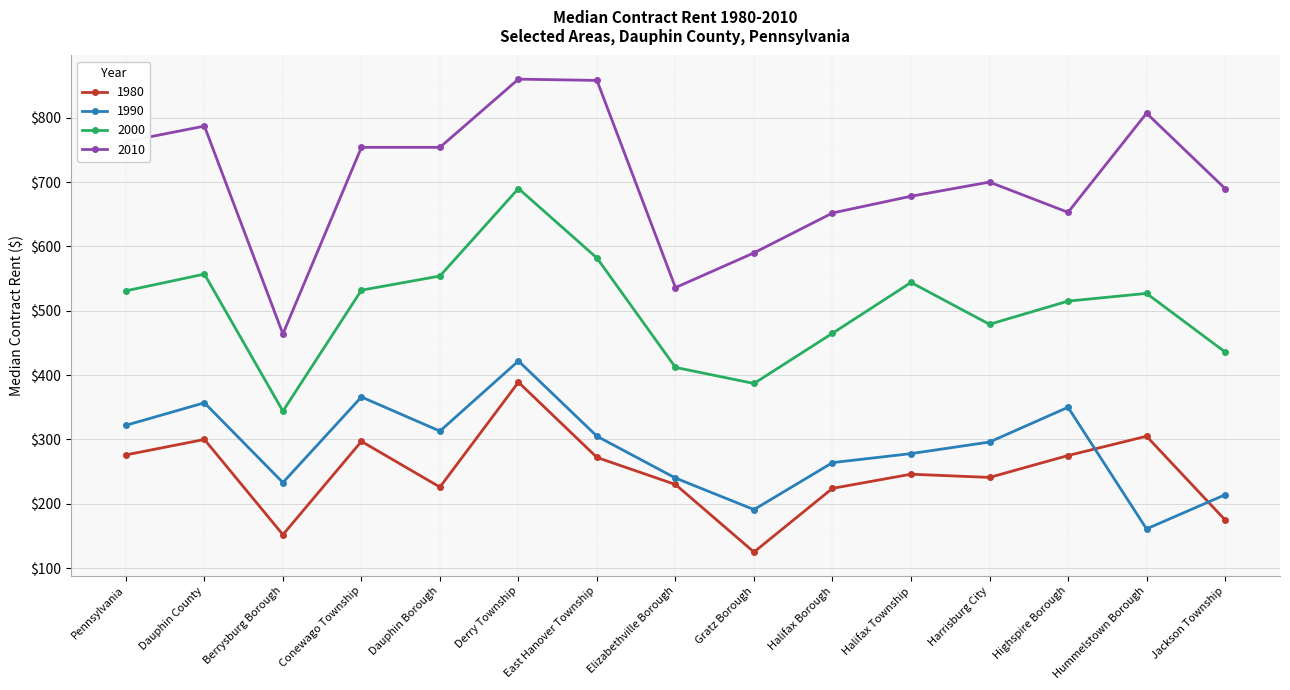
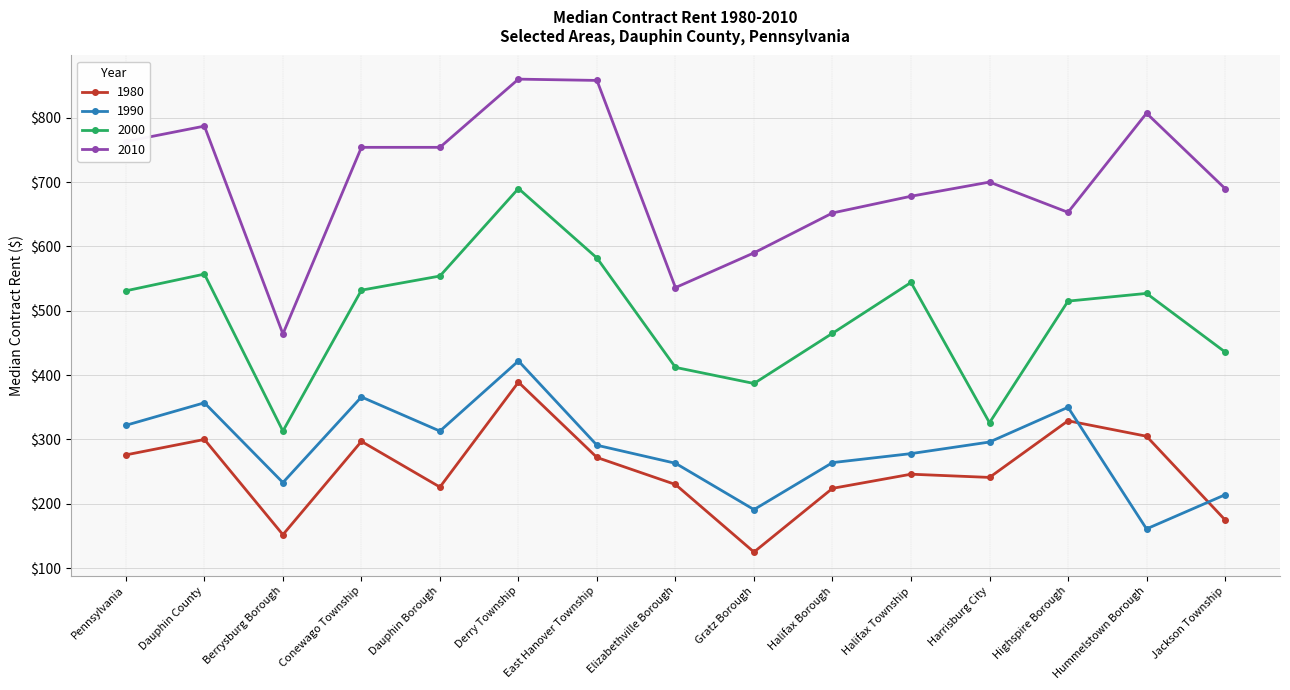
2000, Berrysburg Borough: $340 -> $310
1990, East Hanover Township: $310 -> $290
1990, Elizabethville Borough: $240 -> $260
2000, Harrisburg City: $480 -> $330
1980, Highspire Borough: $280 -> $330
